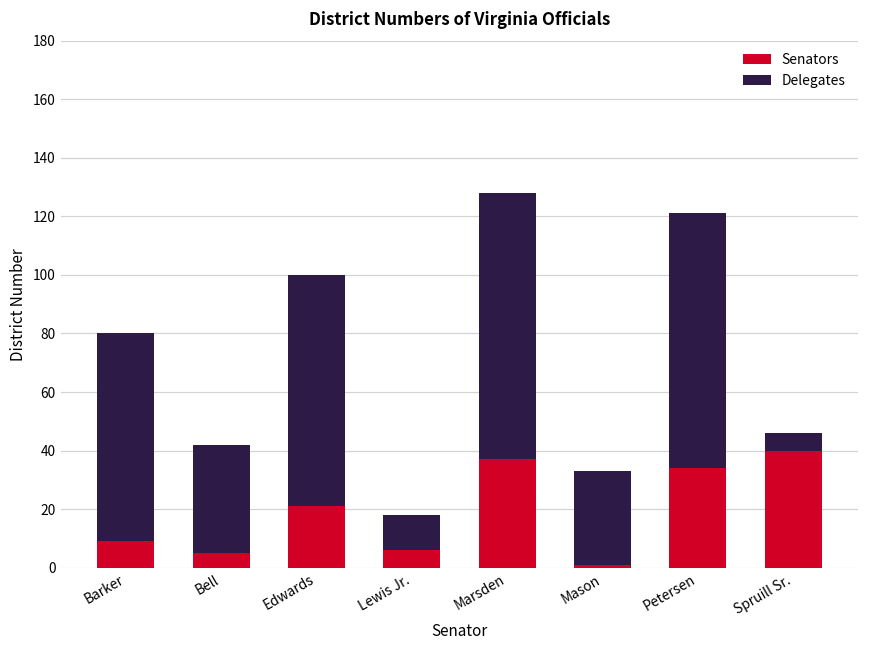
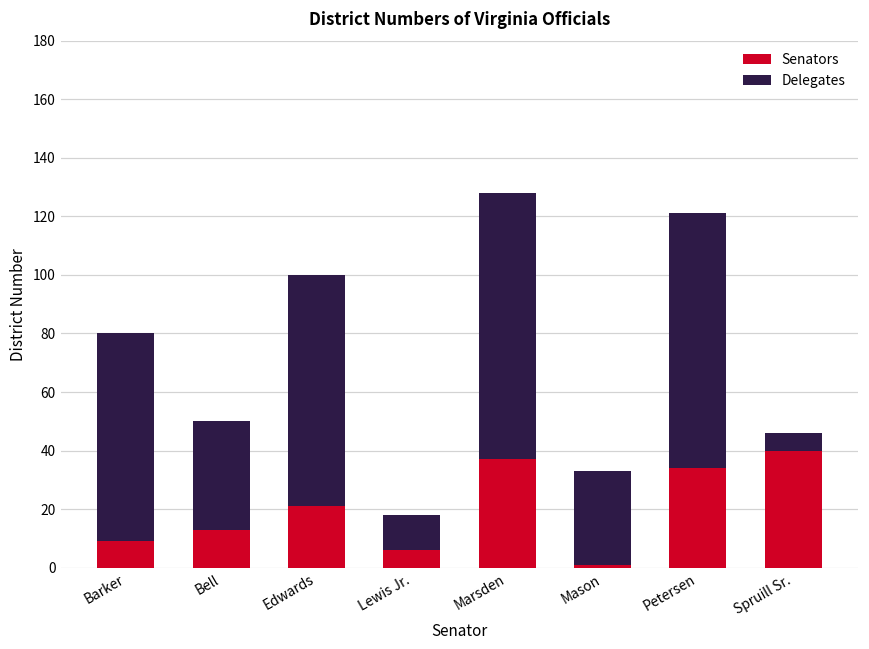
Senators, Bell: 5 -> 13
